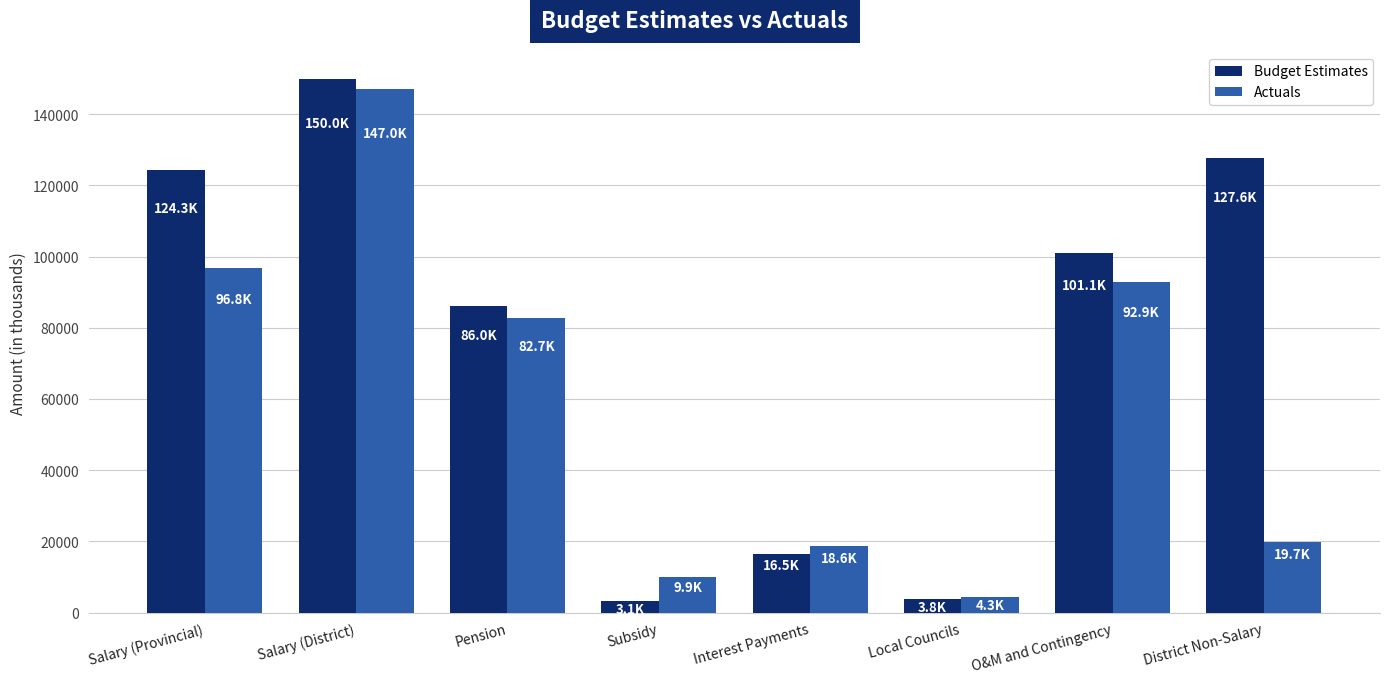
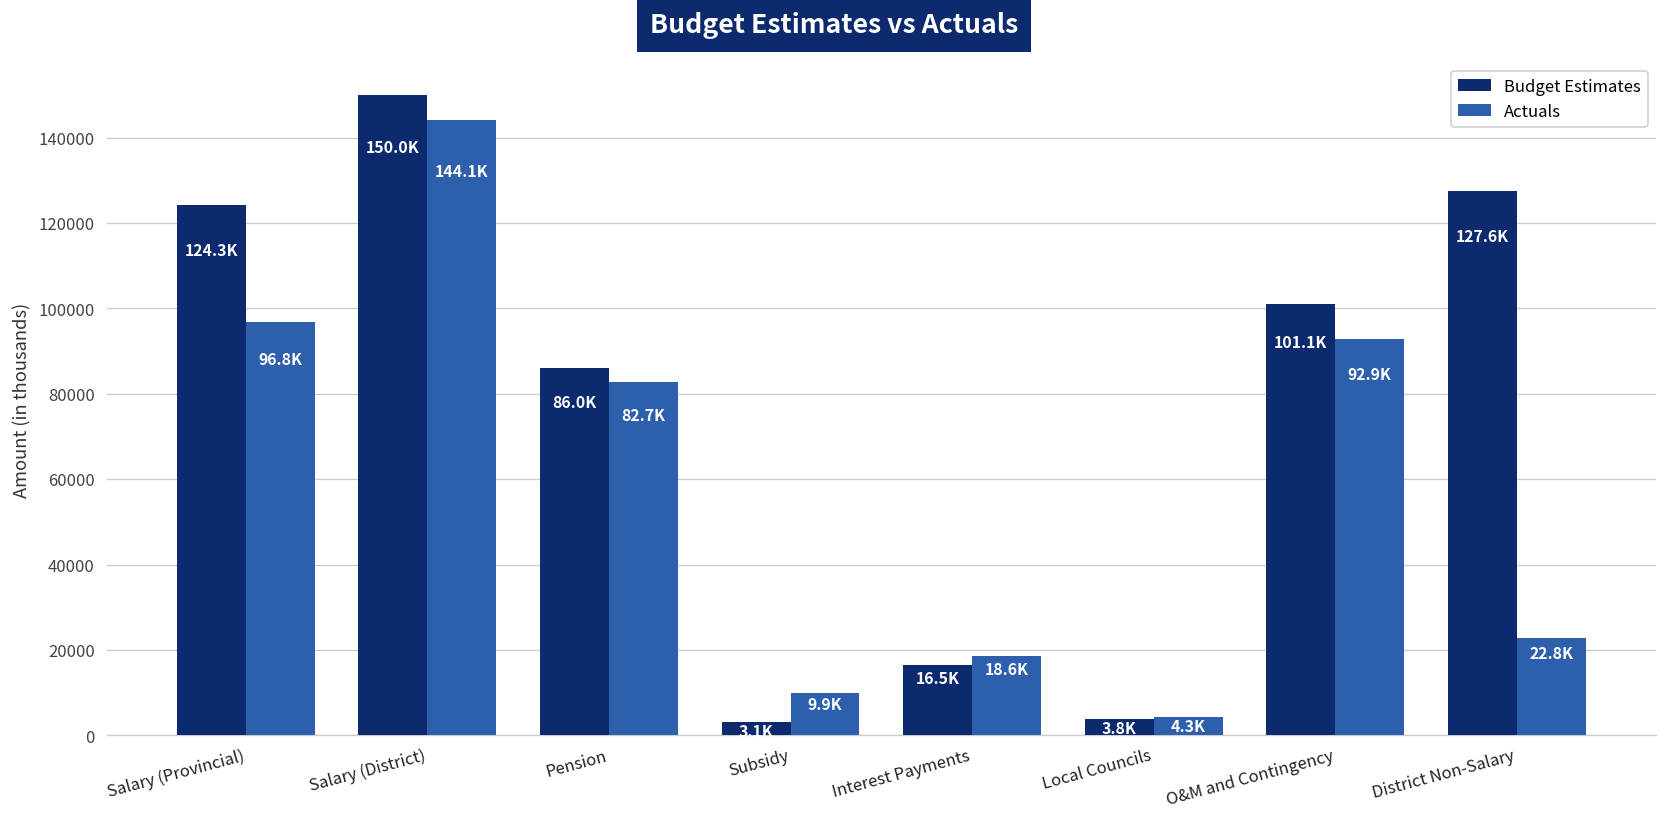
Actuals, Salary (District): 147.0K -> 144.1K
Actuals, District Non-Salary: 19.7K -> 22.8K
